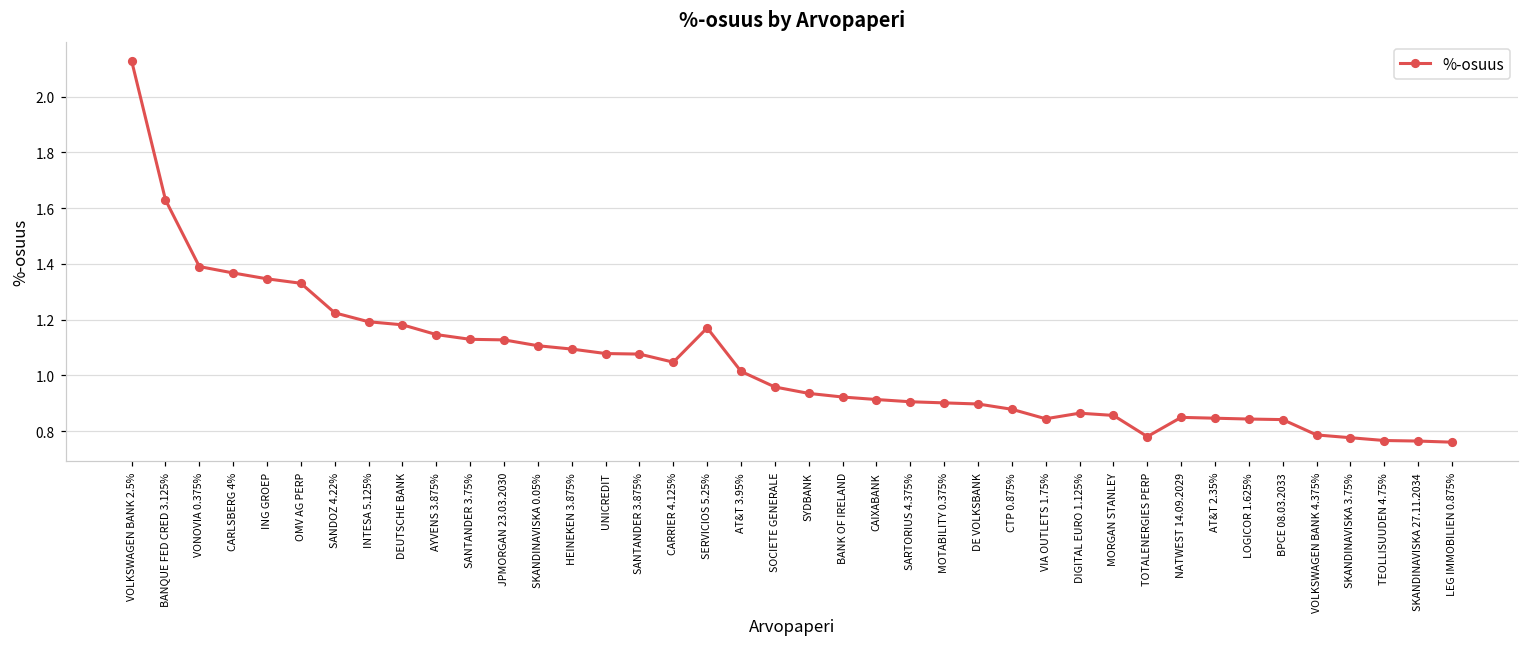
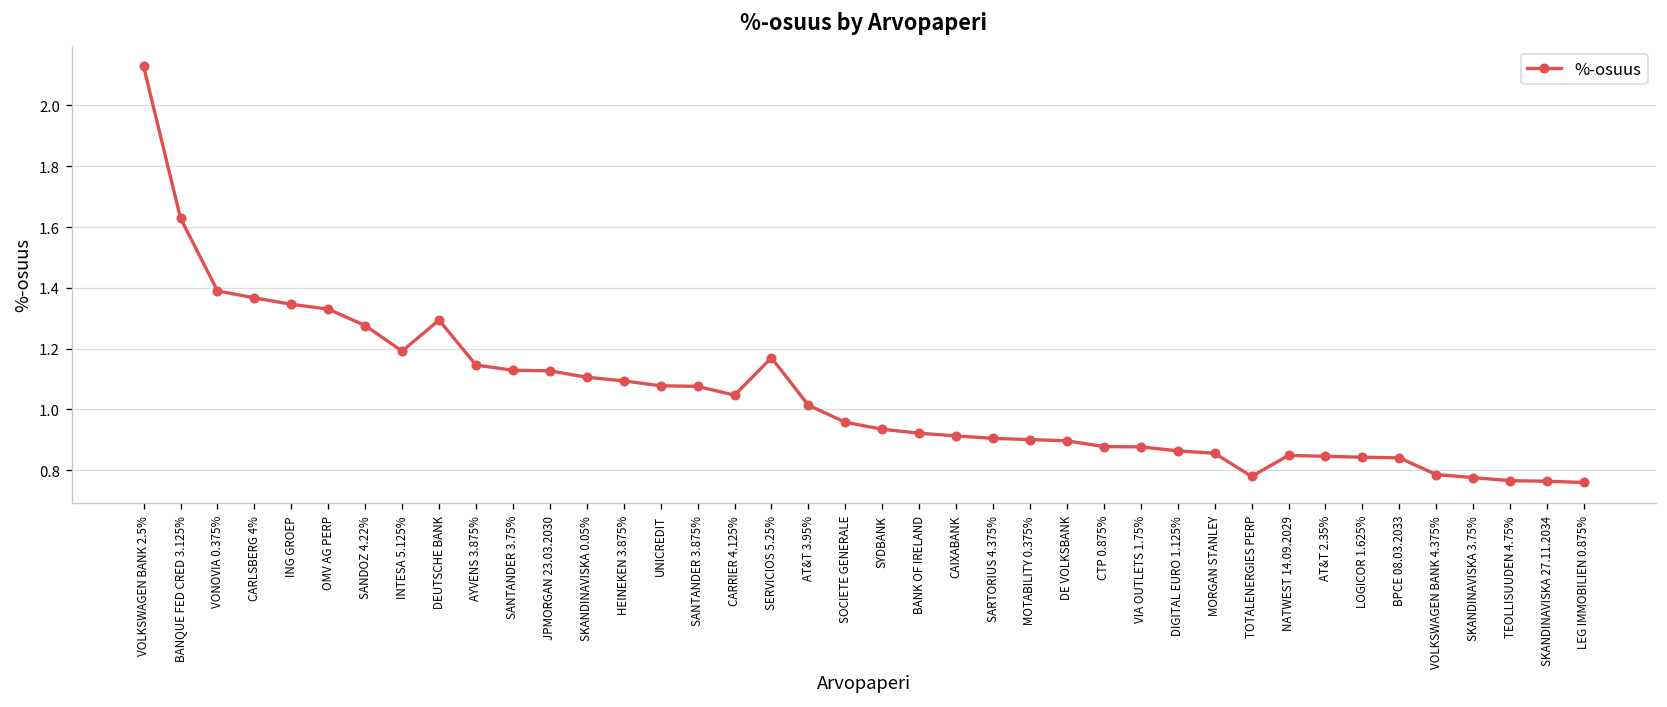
SANDOZ 4.22%: 1.22 -> 1.28
DEUTSCHE BANK: 1.18 -> 1.29
VIA OUTLETS 1.75%: 0.84 -> 0.88
